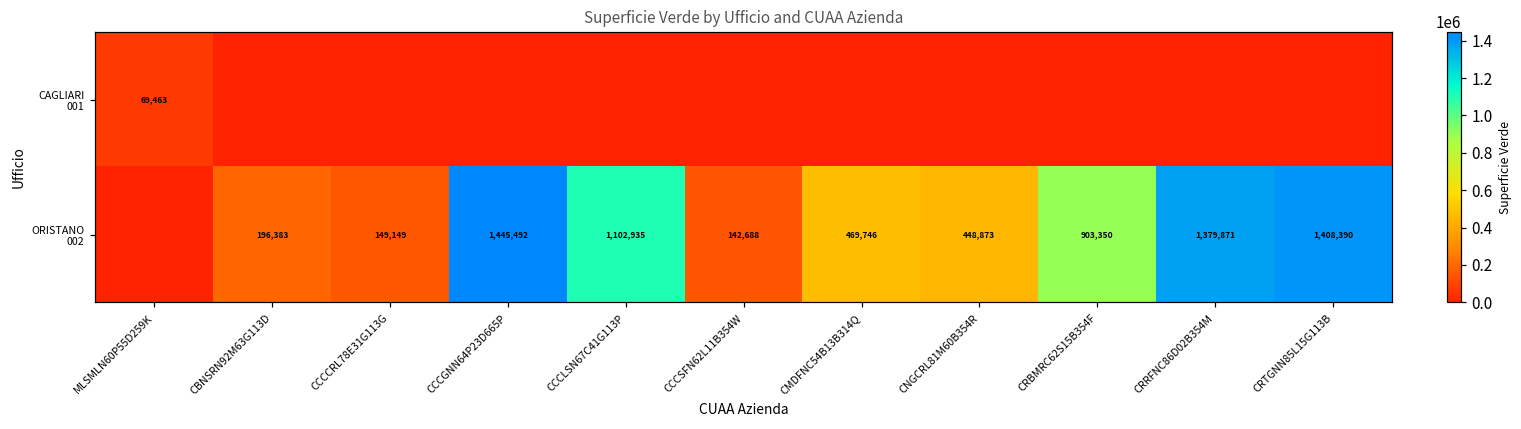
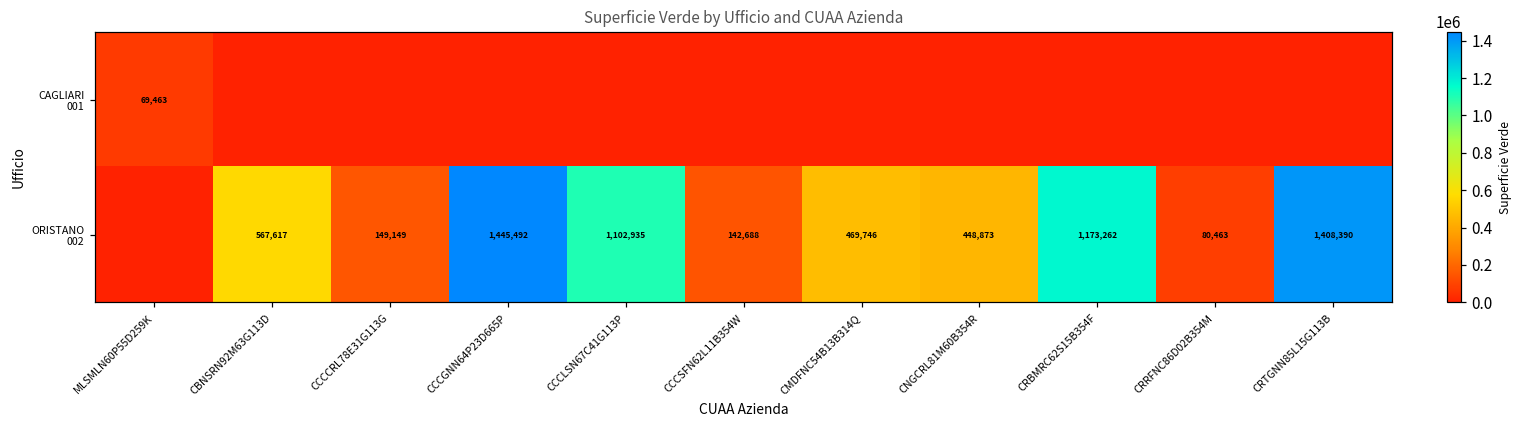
ORISTANO 002, CBNSRN92M63G113D: 196,383 -> 567,617
ORISTANO 002, CRBMRC62S15B354F: 903,350 -> 1,173,262
ORISTANO 002, CRRFNC86D02B354M: 1,379,871 -> 80,463
